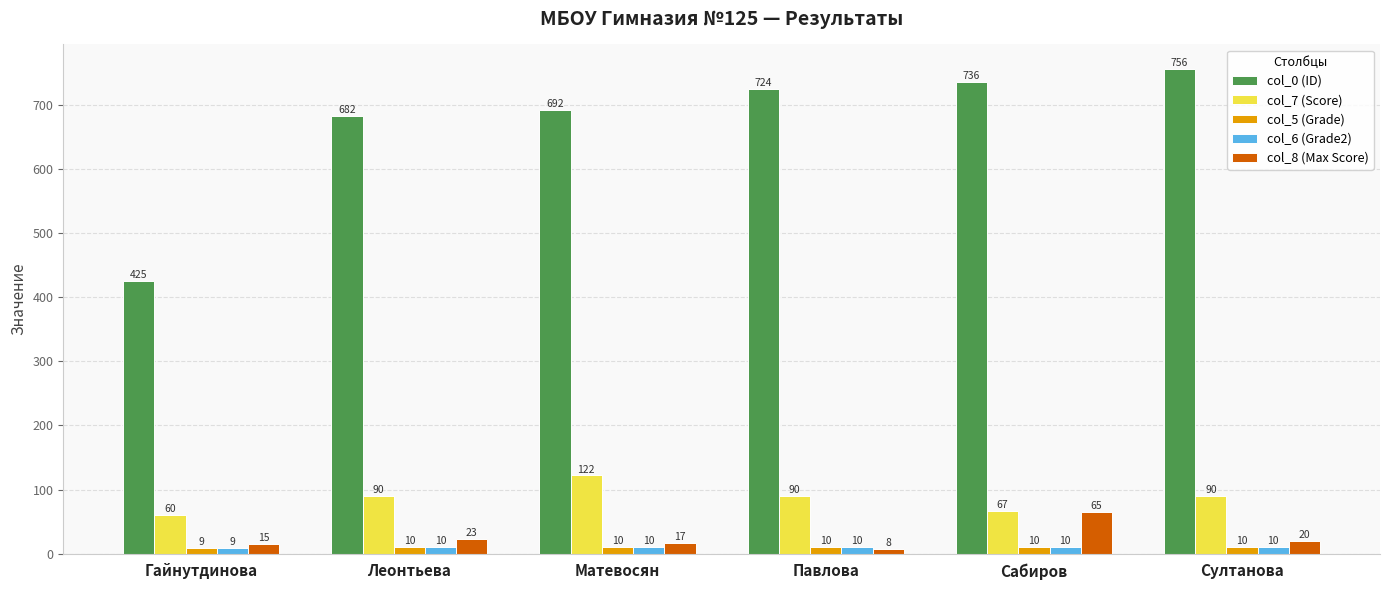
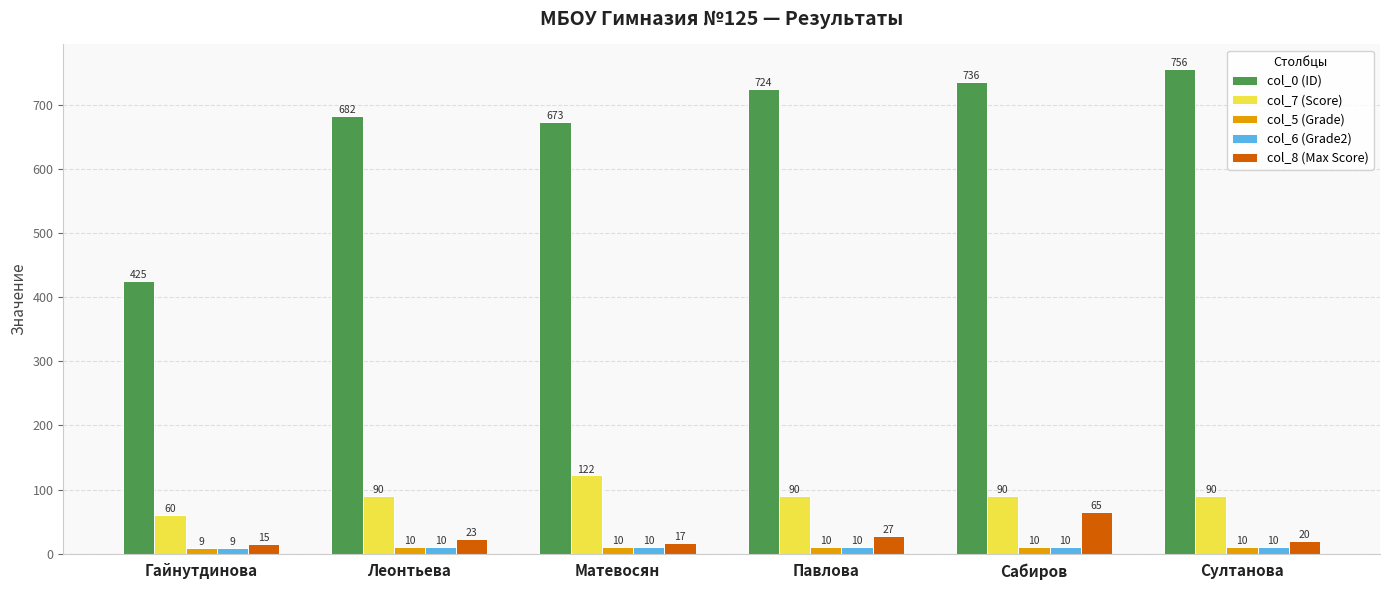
col_0 (ID), Матевосян: 692 -> 673
col_8 (Max Score), Павлова: 8 -> 27
col_7 (Score), Сабиров: 67 -> 90
